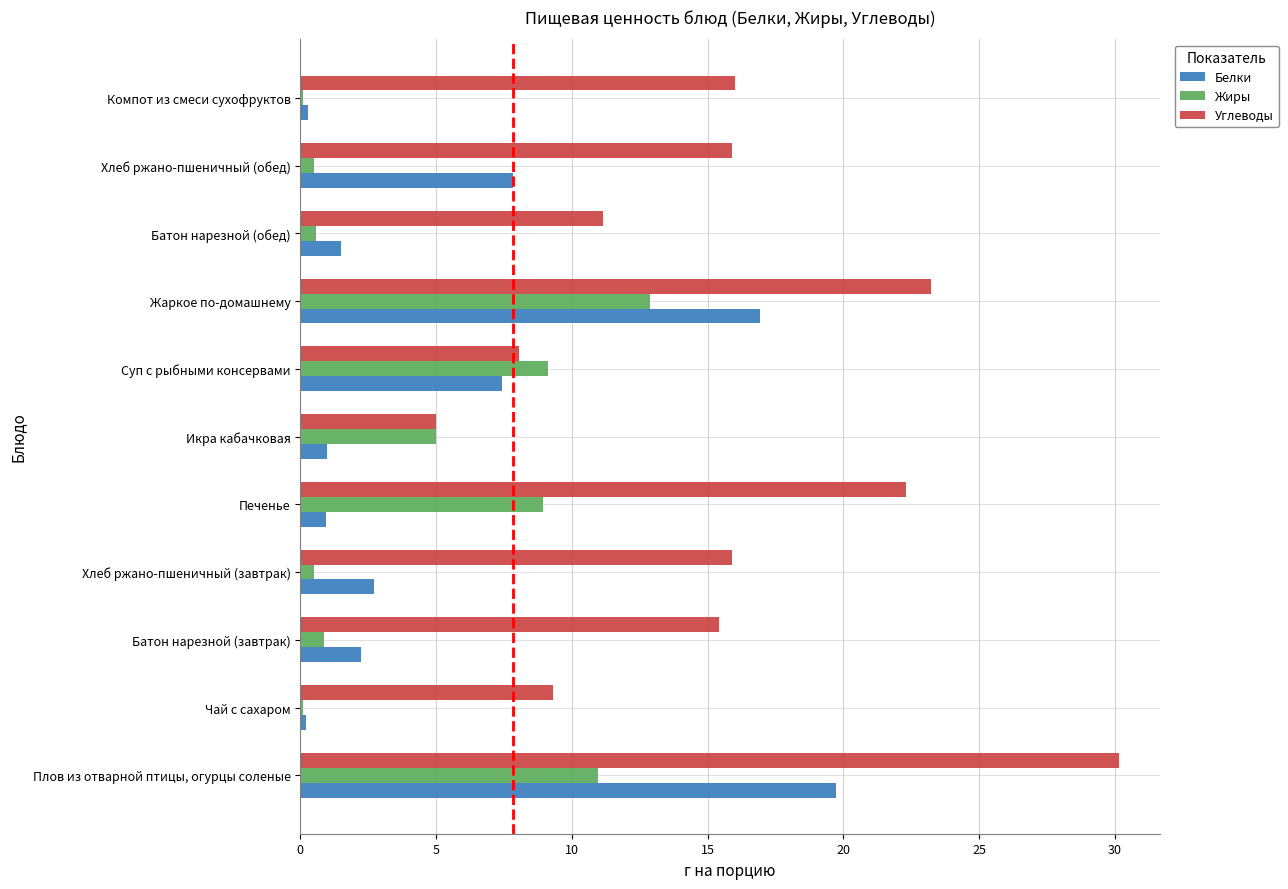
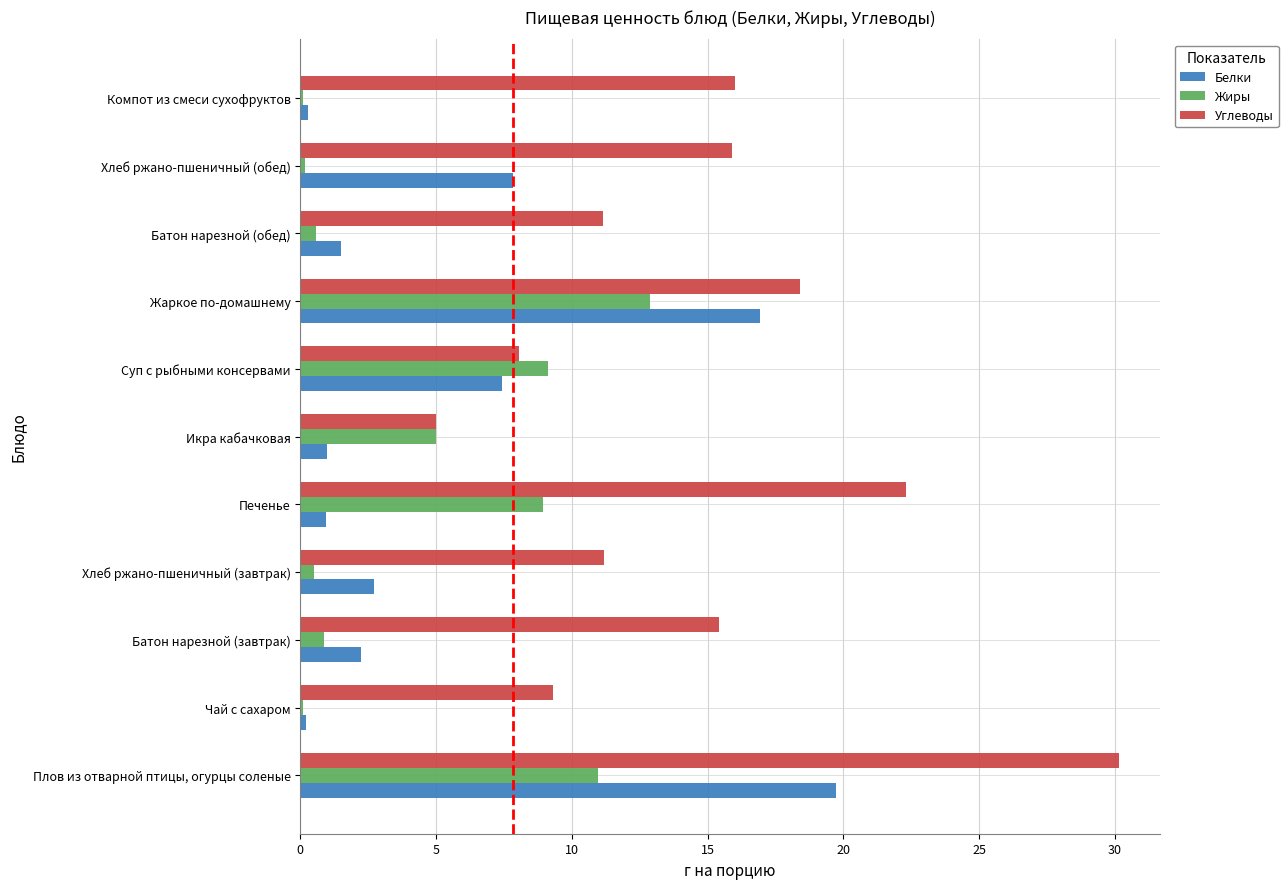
Жиры, Хлеб ржано-пшеничный (обед): 0.5 -> 0.2
Углеводы, Жаркое по-домашнему: 23.2 -> 18.4
Углеводы, Хлеб ржано-пшеничный (завтрак): 15.9 -> 11.2
